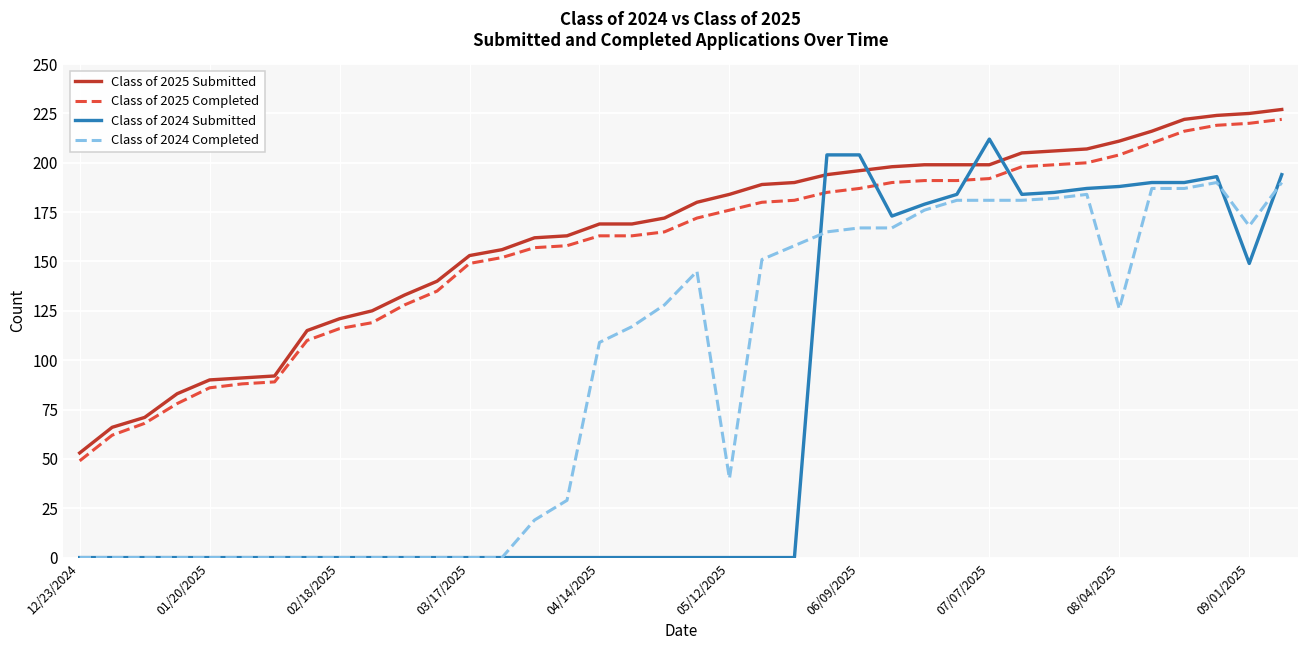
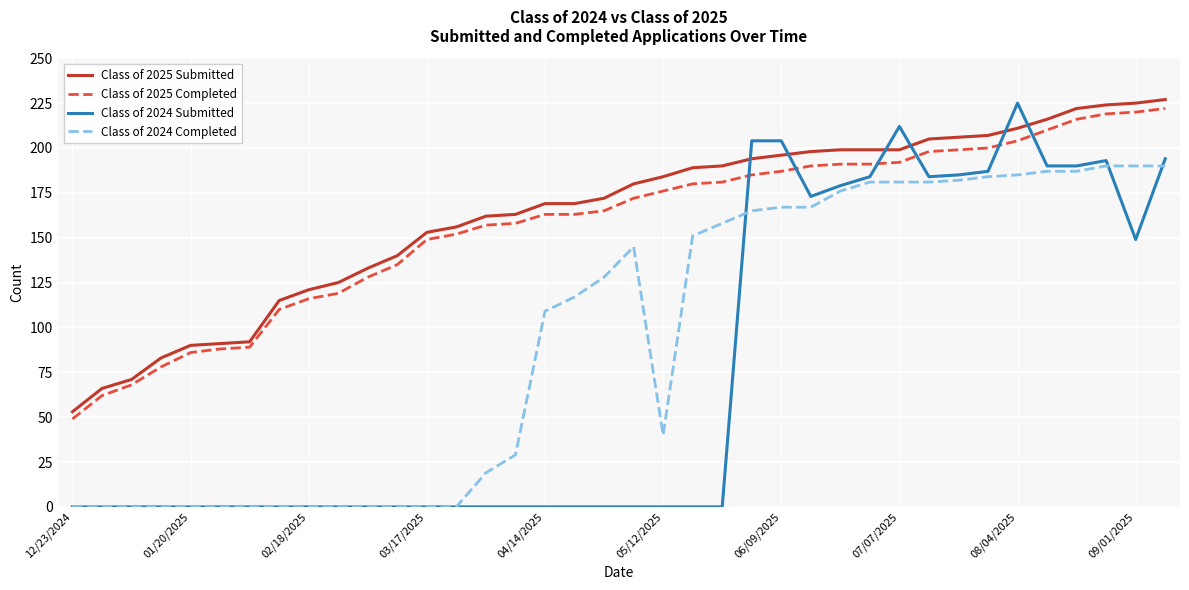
Class of 2024 Submitted, 08/04/2025: 188 -> 225
Class of 2024 Completed, 08/04/2025: 126 -> 185
Class of 2024 Completed, 09/01/2025: 168 -> 190
